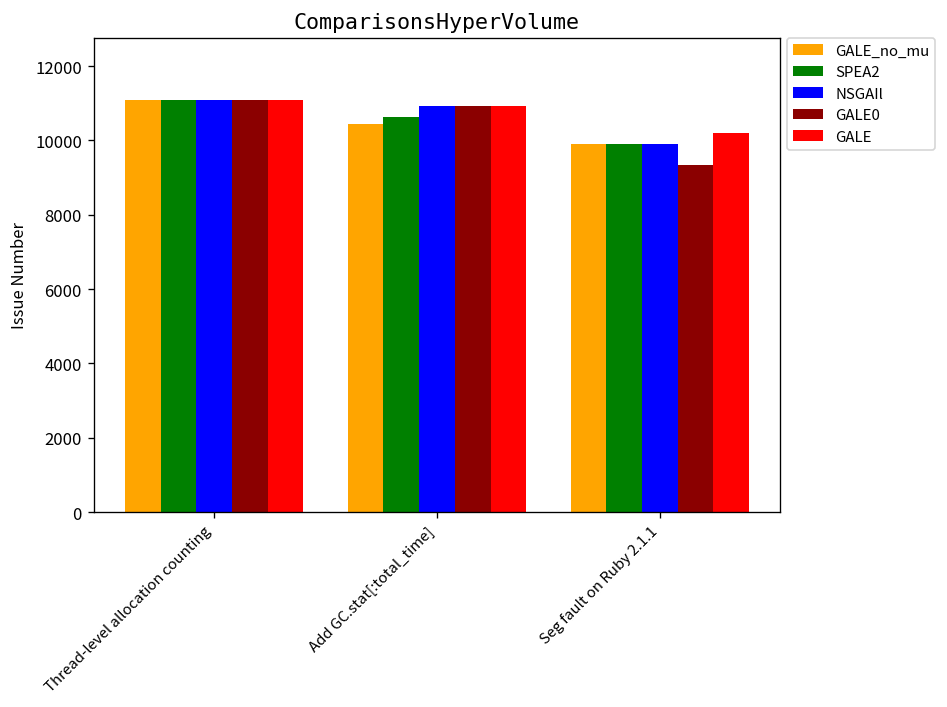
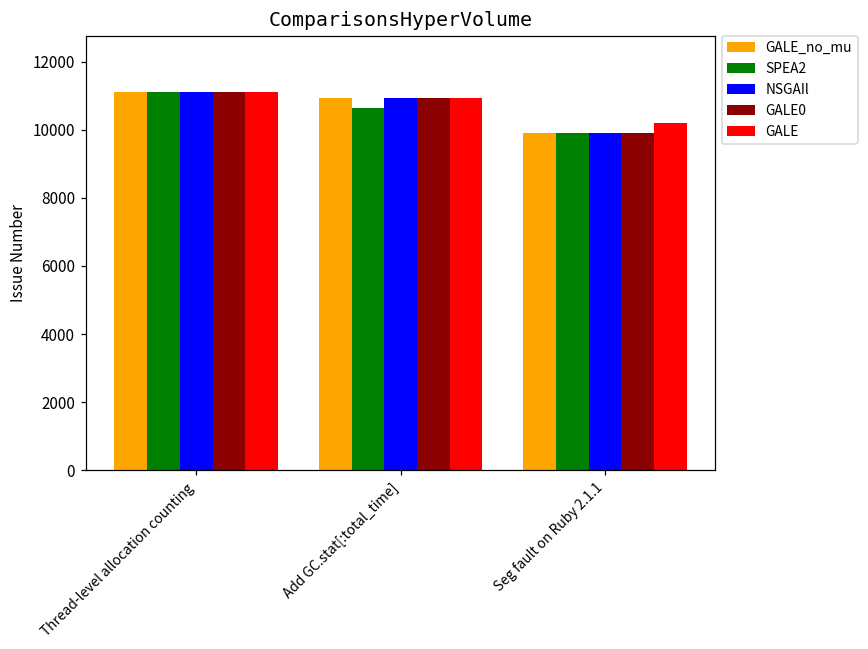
GALE_no_mu, Add GC.stat[:total_time]: 10400 -> 10900
GALE0, Seg fault on Ruby 2.1.1: 9400 -> 9900
